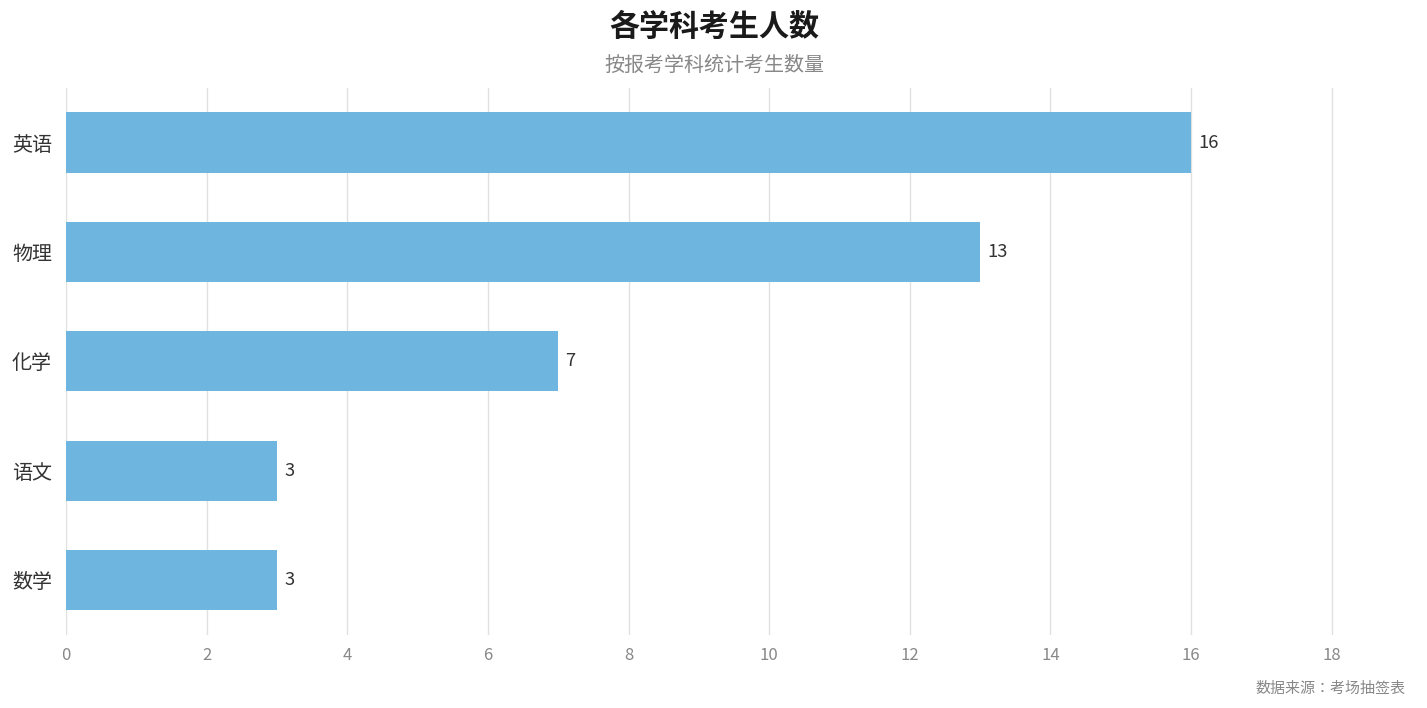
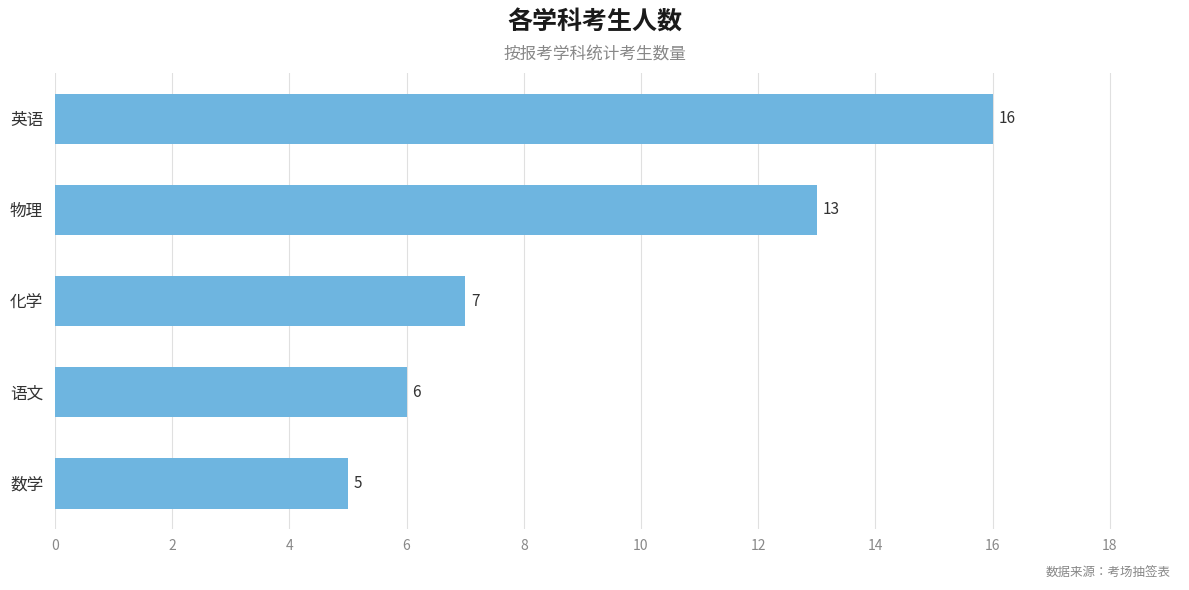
语文: 3 -> 6
数学: 3 -> 5
